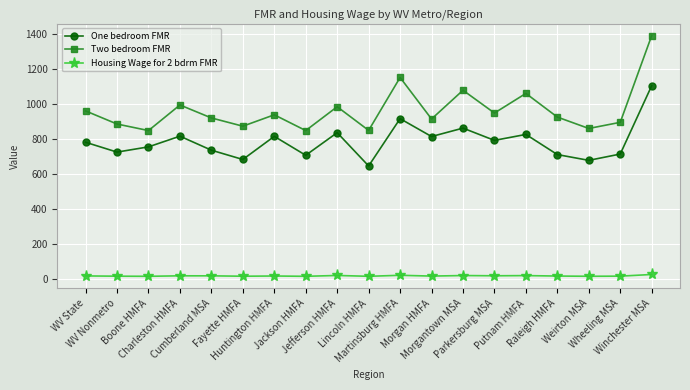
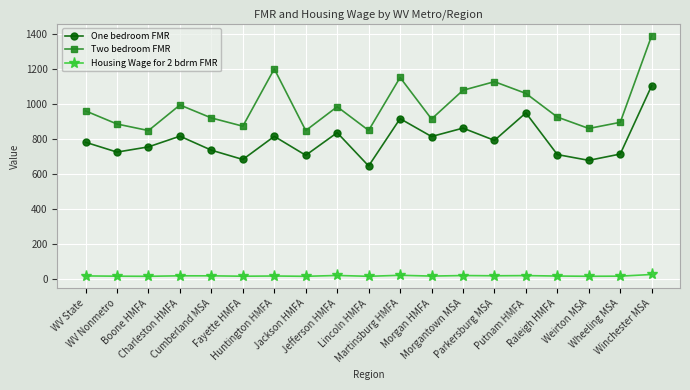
Two bedroom FMR, Huntington HMFA: 940 -> 1200
Two bedroom FMR, Parkersburg MSA: 950 -> 1130
One bedroom FMR, Putnam HMFA: 830 -> 950
